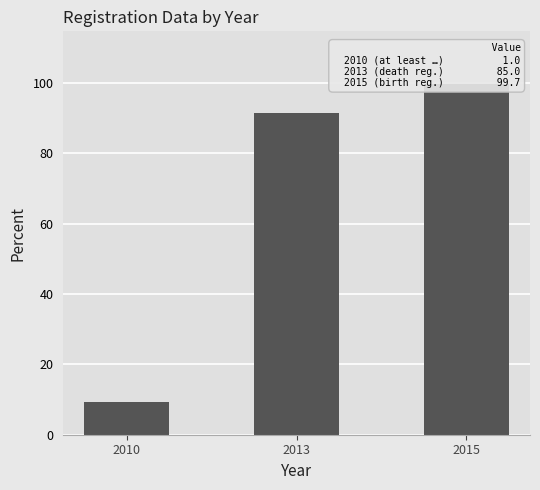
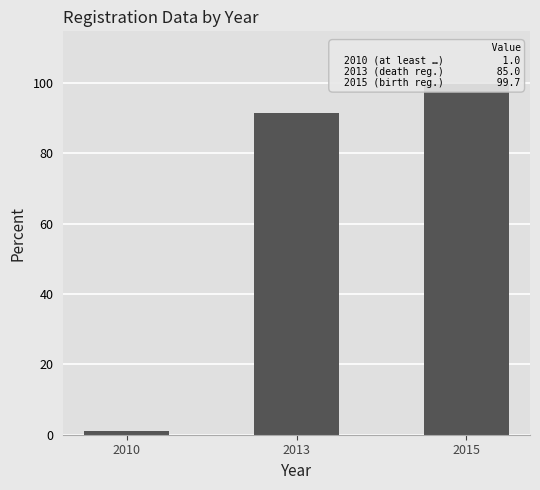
2010: 9 -> 1
